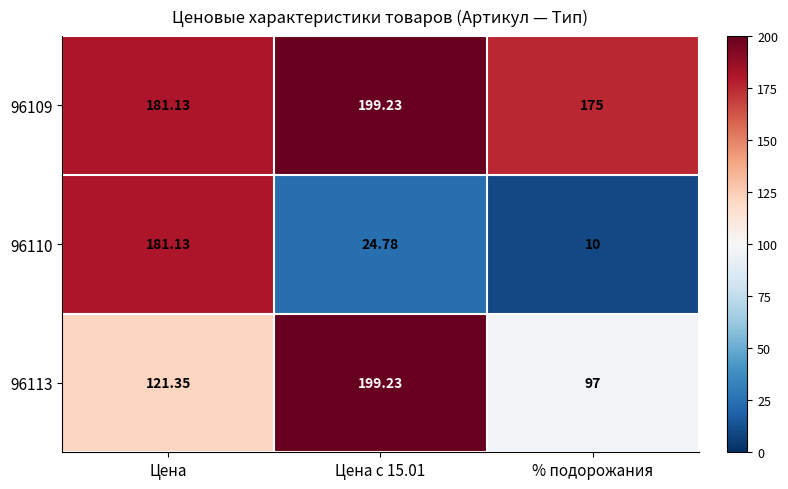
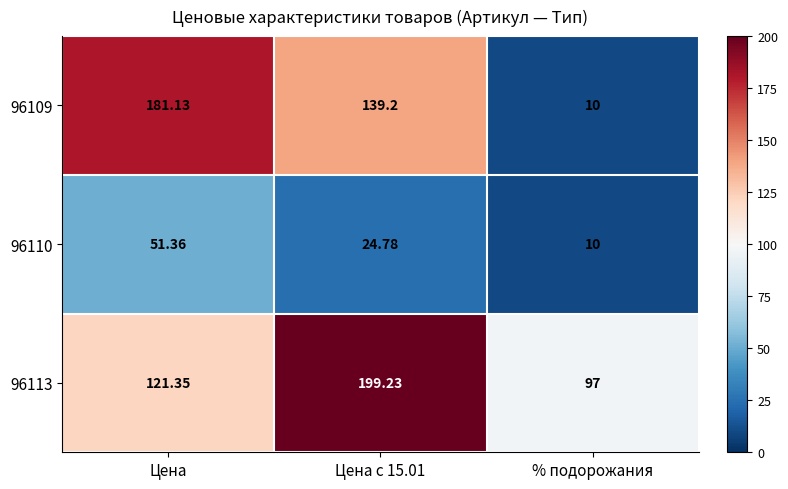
96109, Цена с 15.01: 199.23 -> 139.2
96109, % подорожания: 175 -> 10
96110, Цена: 181.13 -> 51.36
